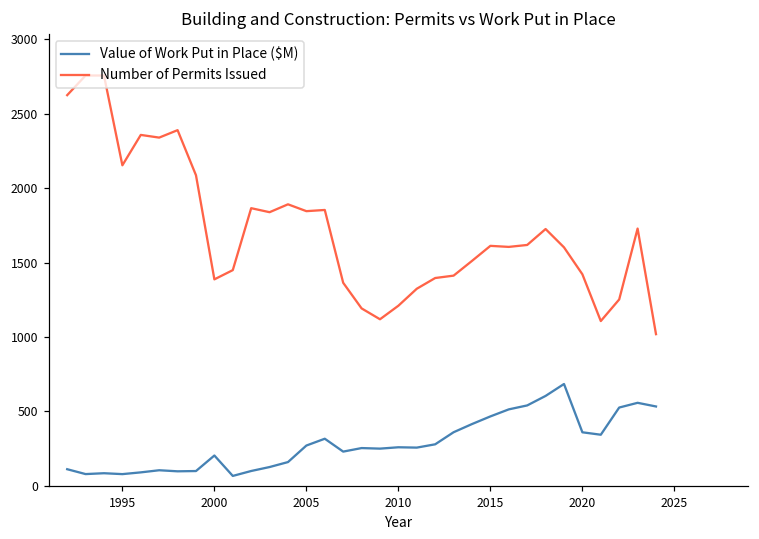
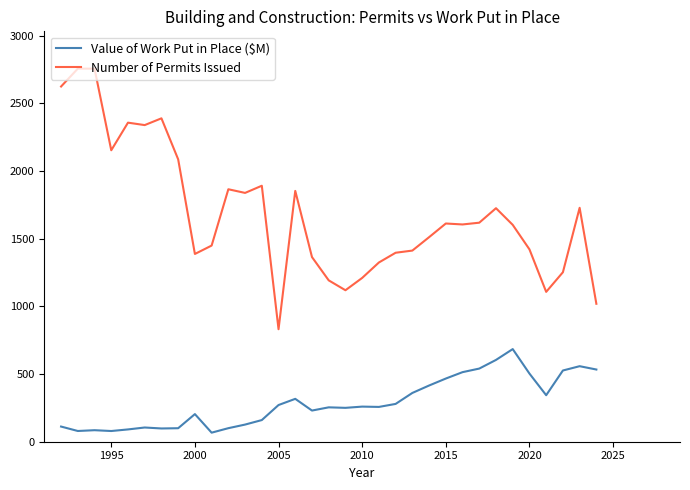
Number of Permits Issued, 2005: 1850 -> 830
Value of Work Put in Place ($M), 2020: 360 -> 500
